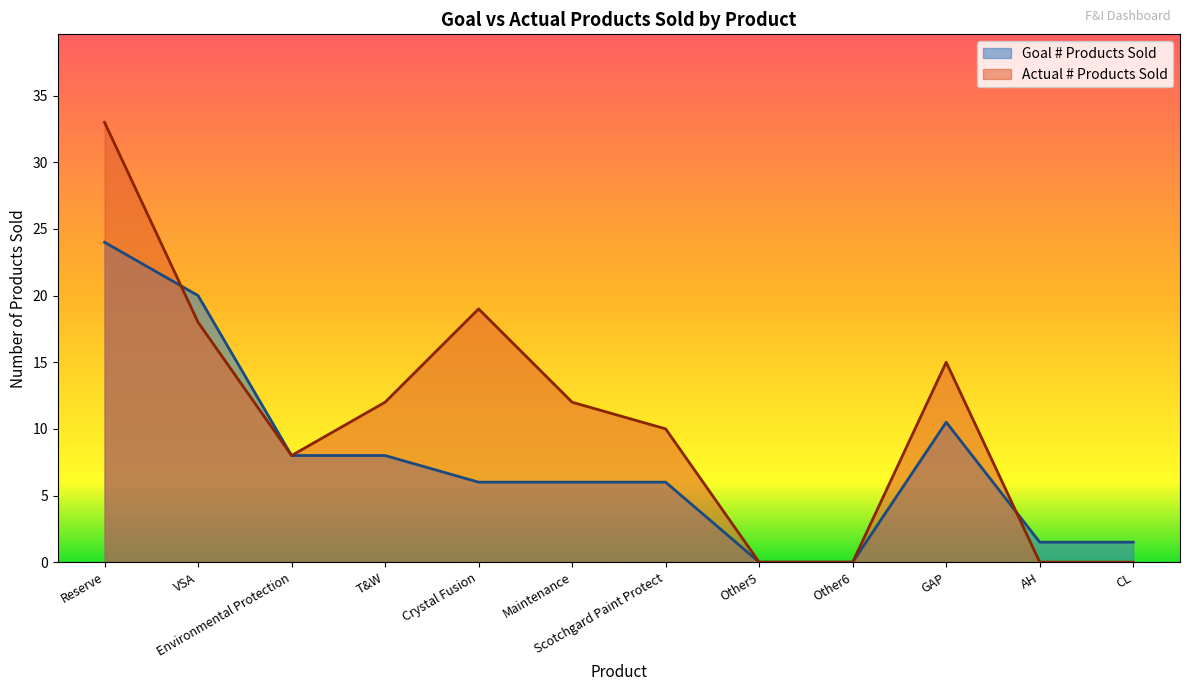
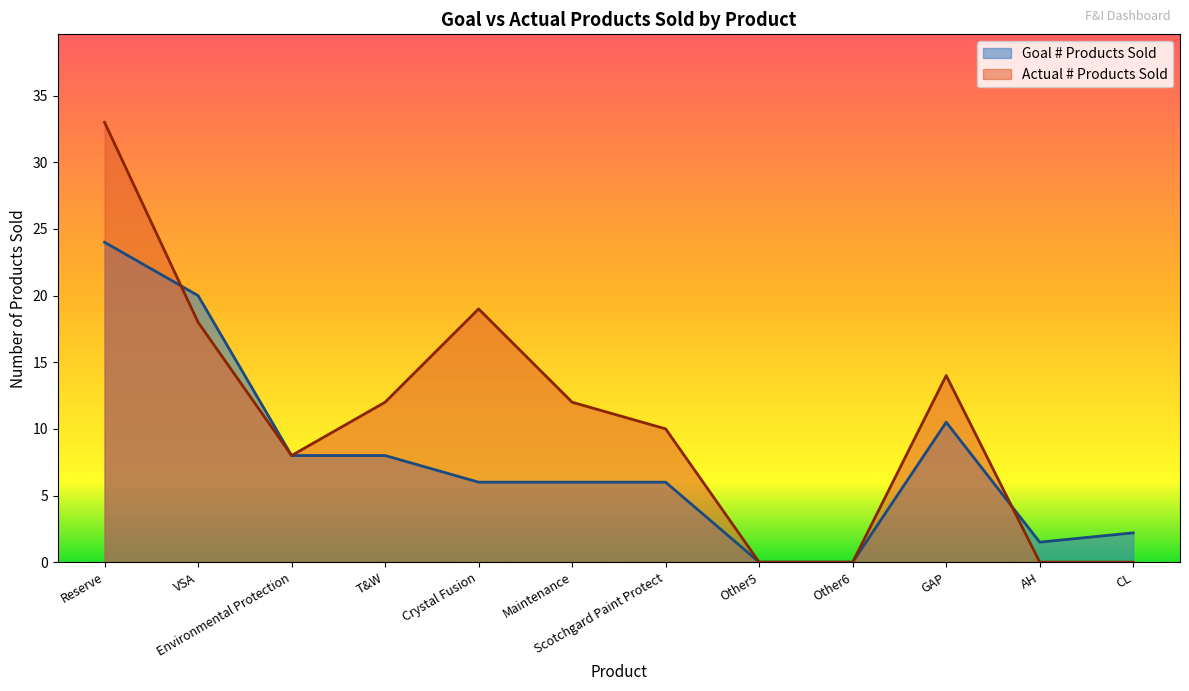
Actual # Products Sold, GAP: 15 -> 14
Goal # Products Sold, CL: 1.5 -> 2.2
